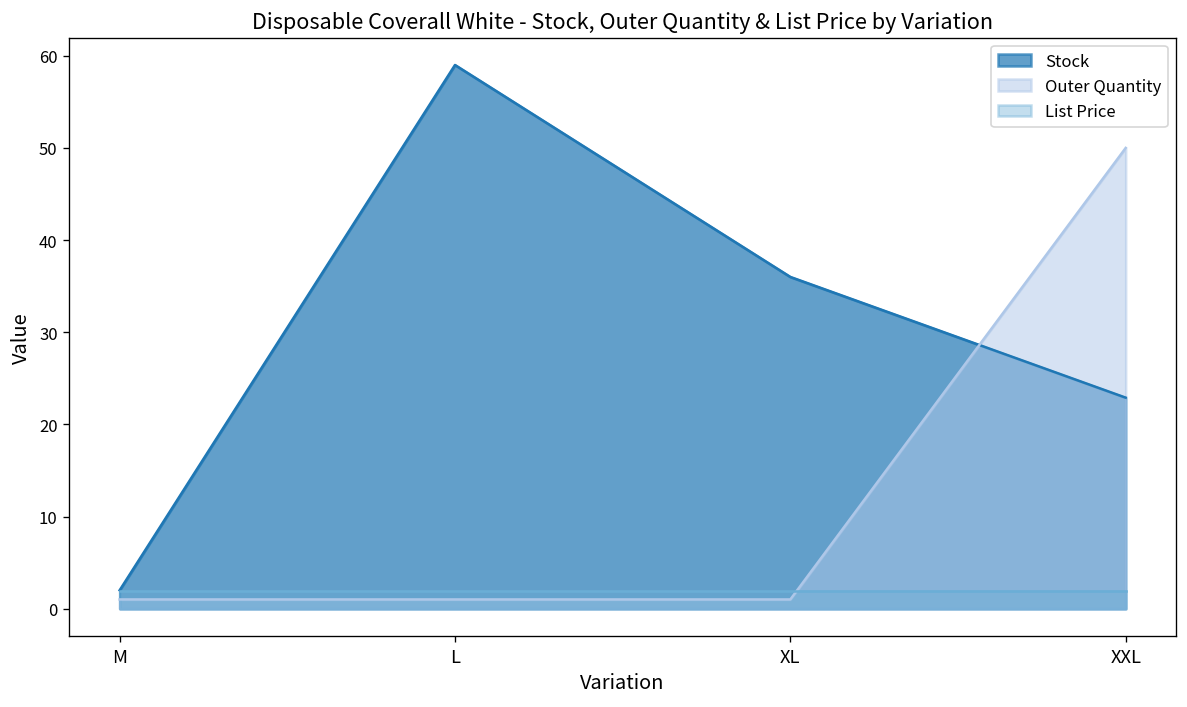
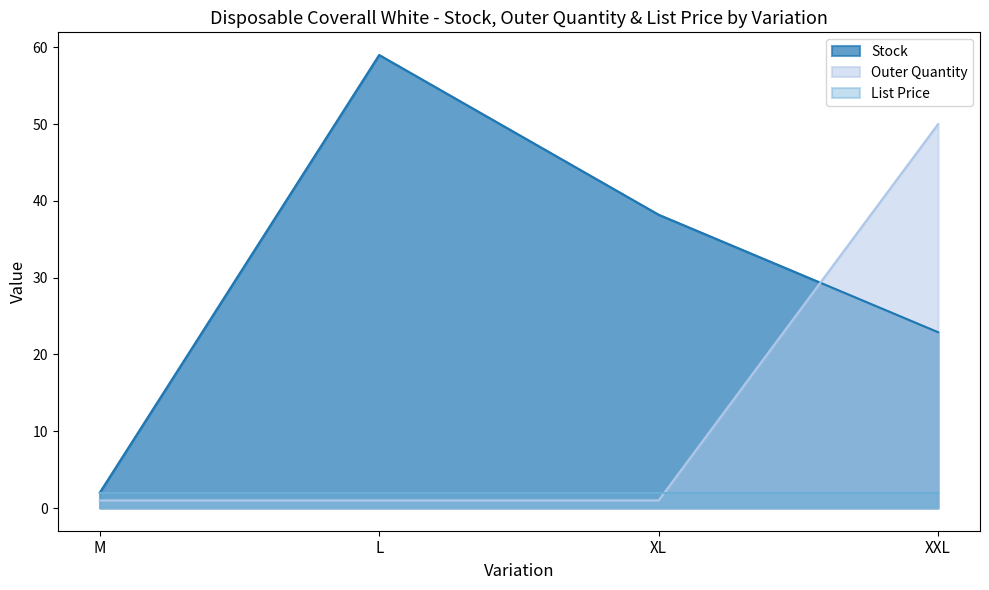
Stock, XL: 36 -> 38
